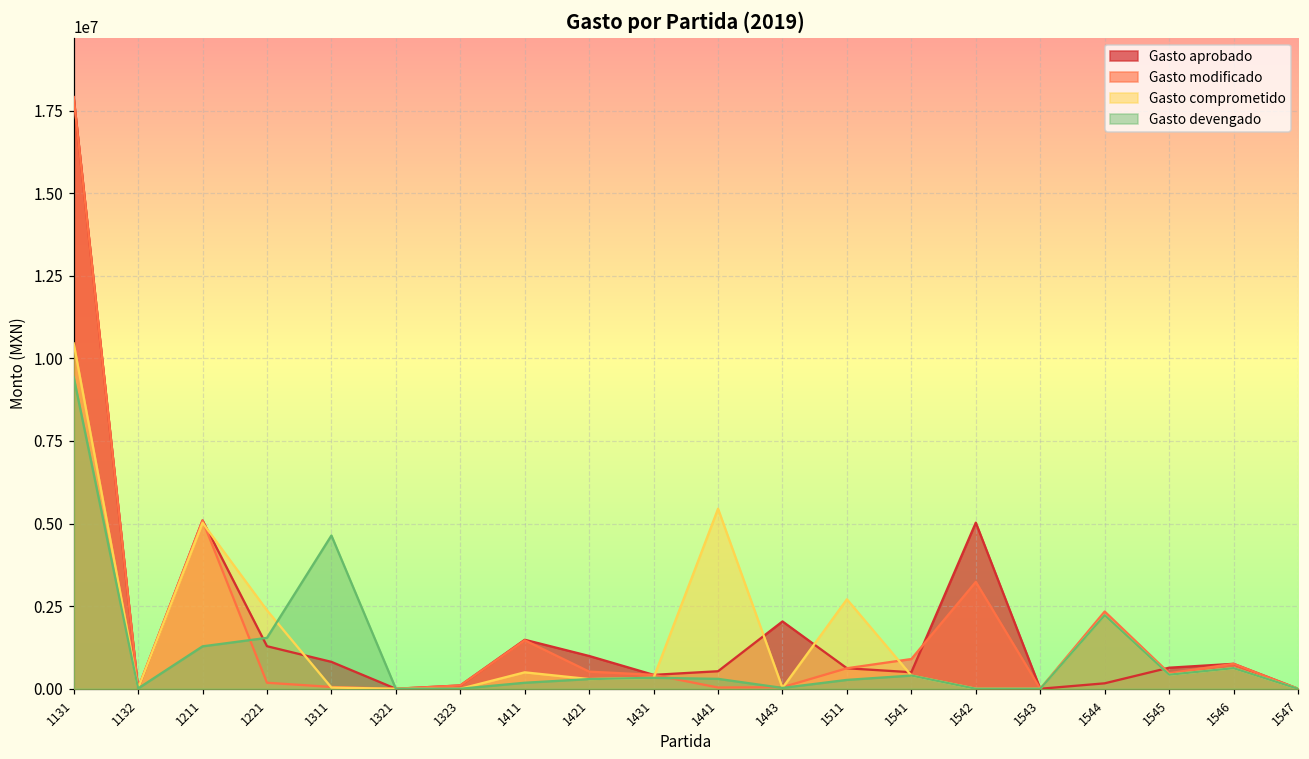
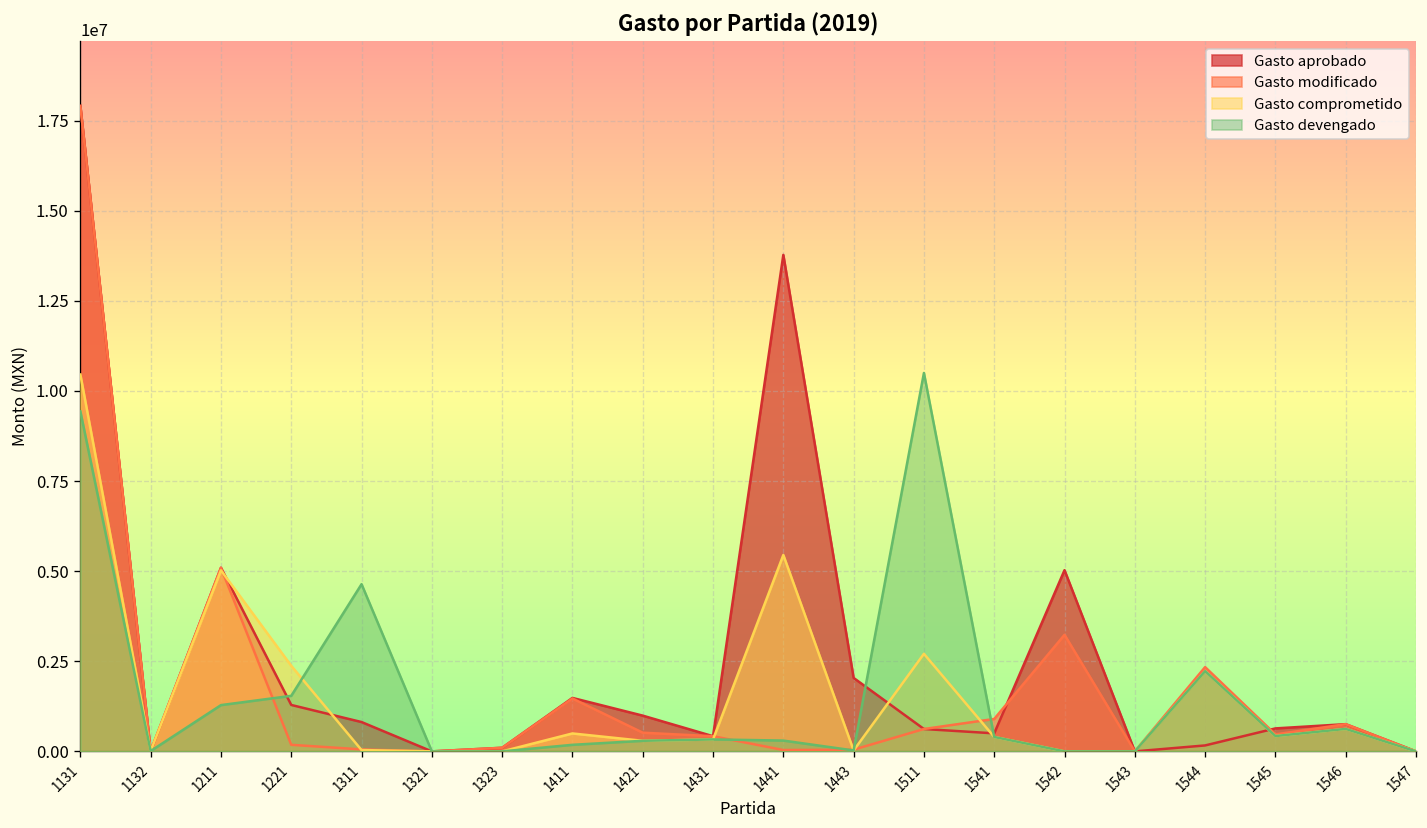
Gasto aprobado, 1441: 500000 -> 13800000
Gasto devengado, 1511: 300000 -> 10500000
